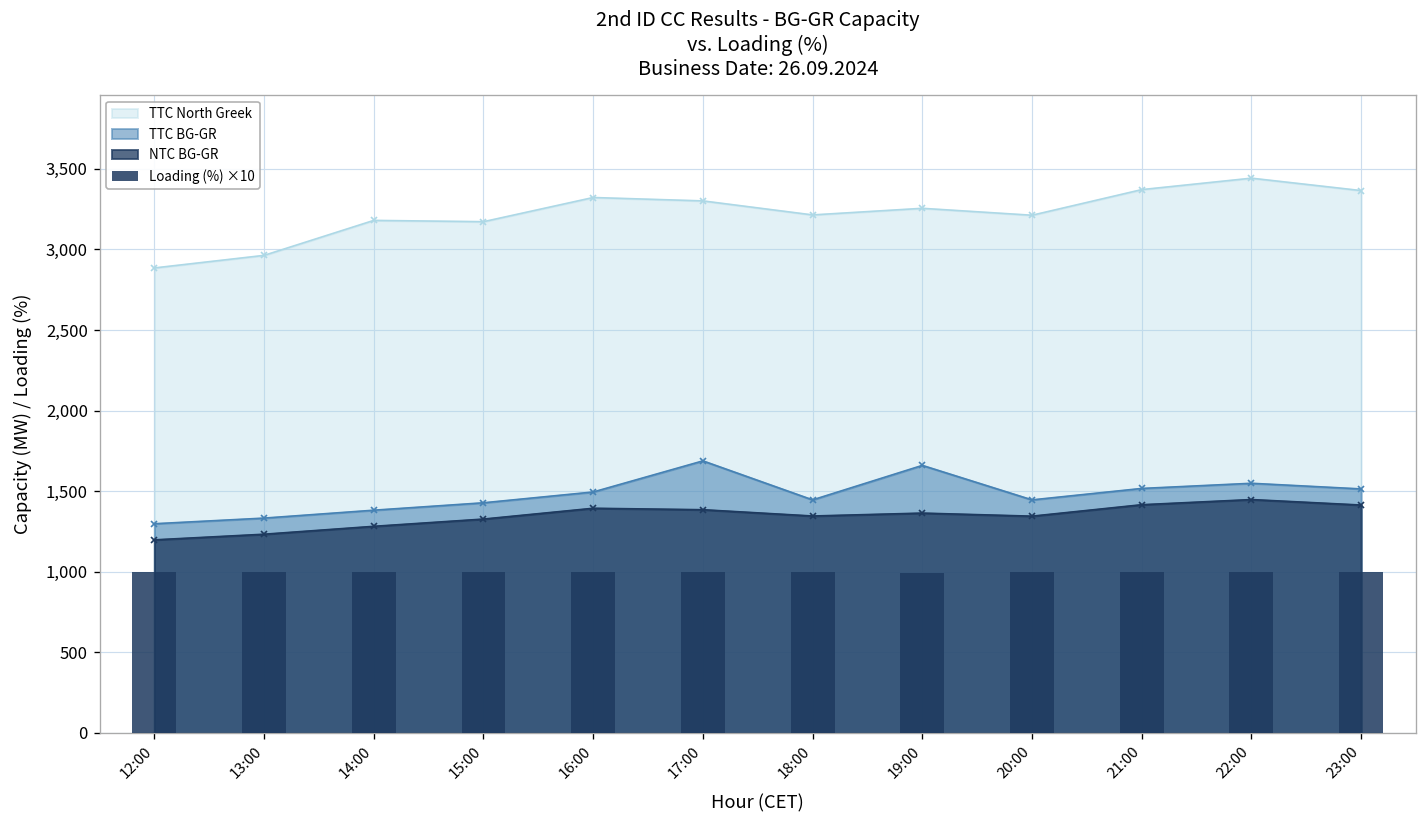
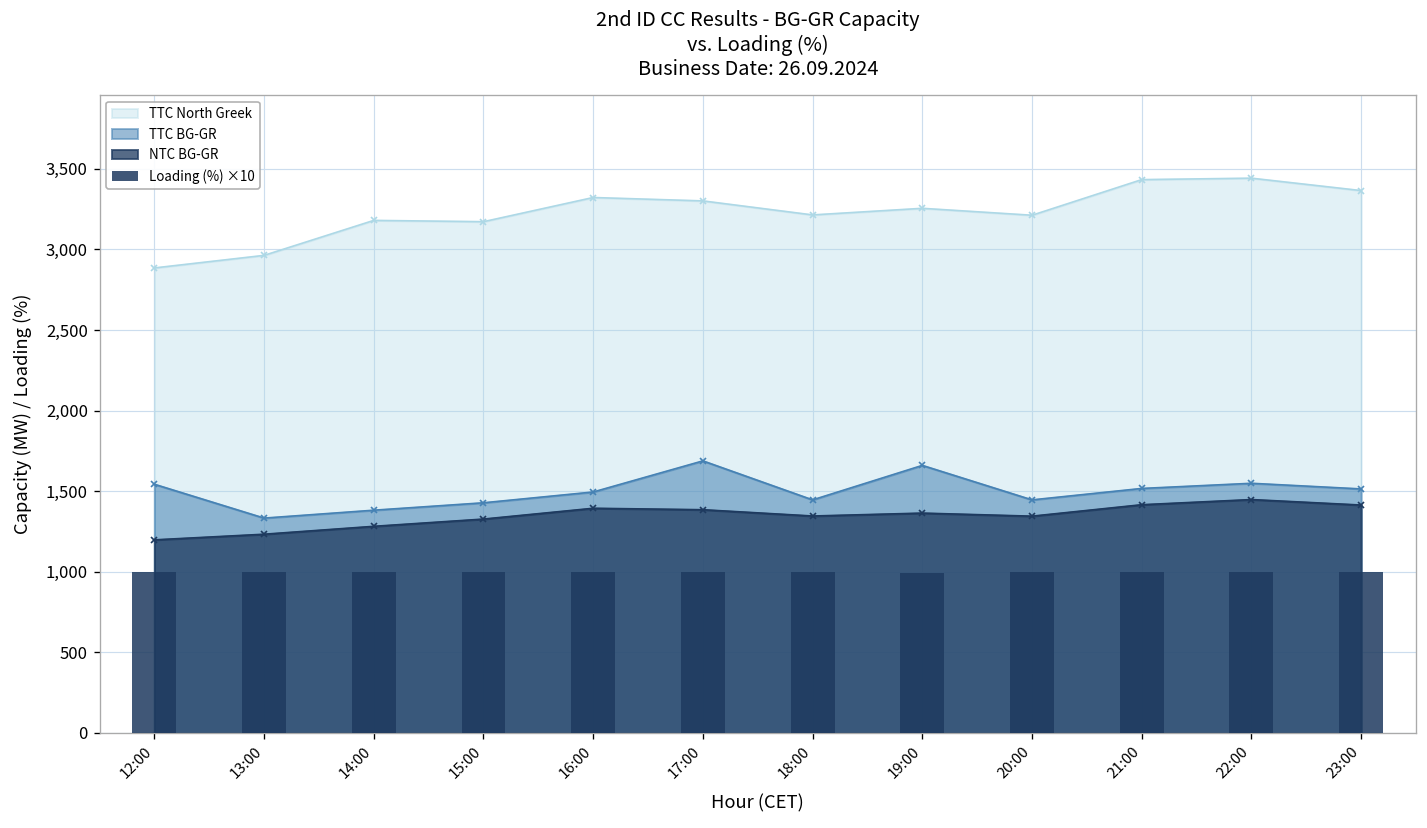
TTC BG-GR, 12:00: 1,300 -> 1,540
TTC North Greek, 21:00: 3,370 -> 3,430
